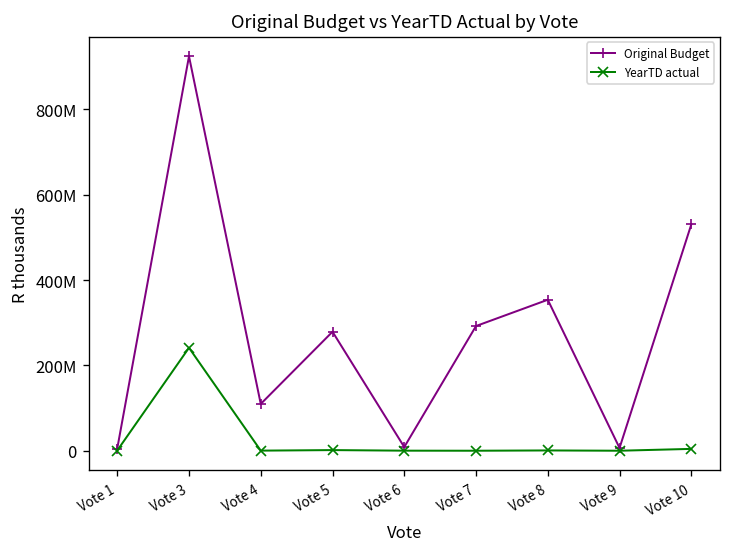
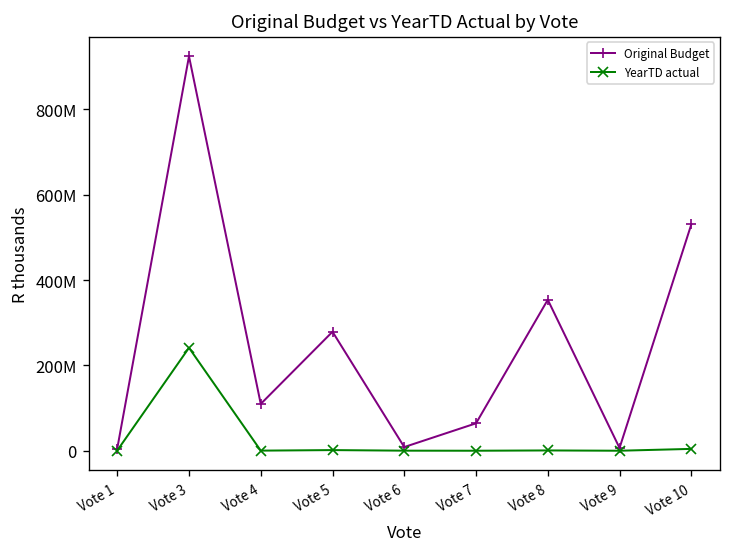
Original Budget, Vote 7: 290000000 -> 60000000
